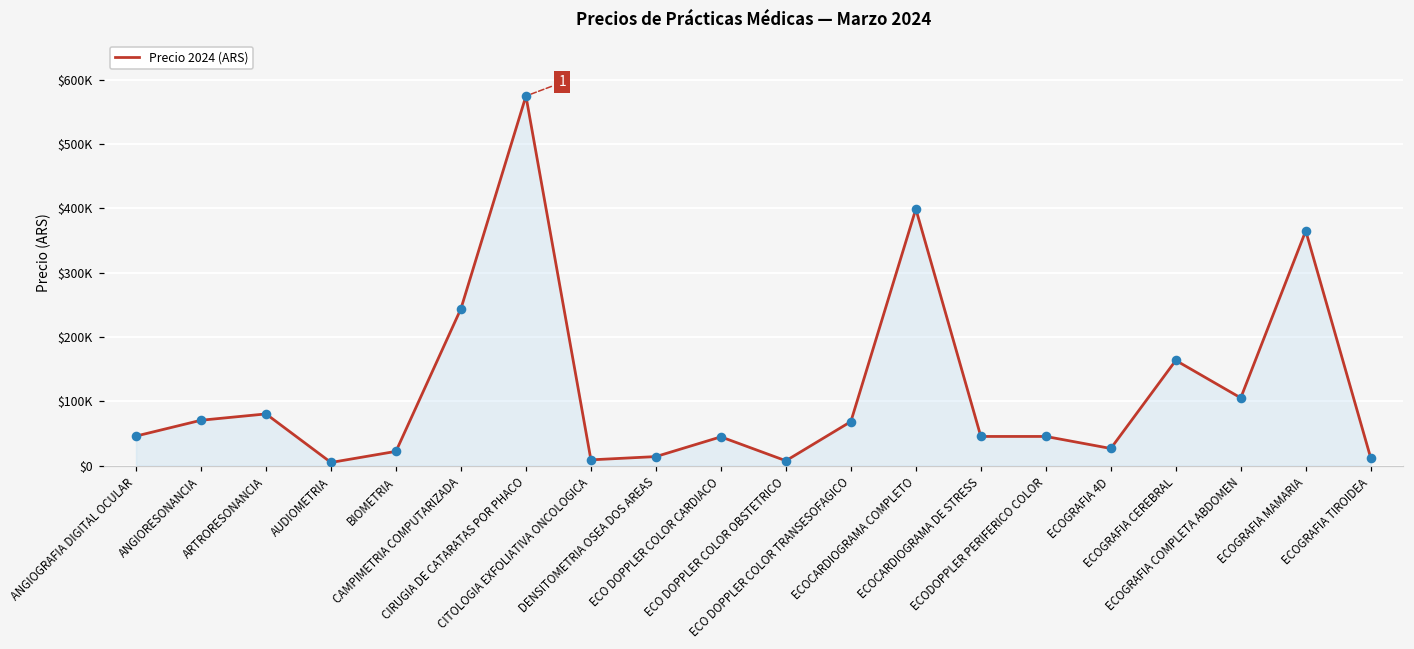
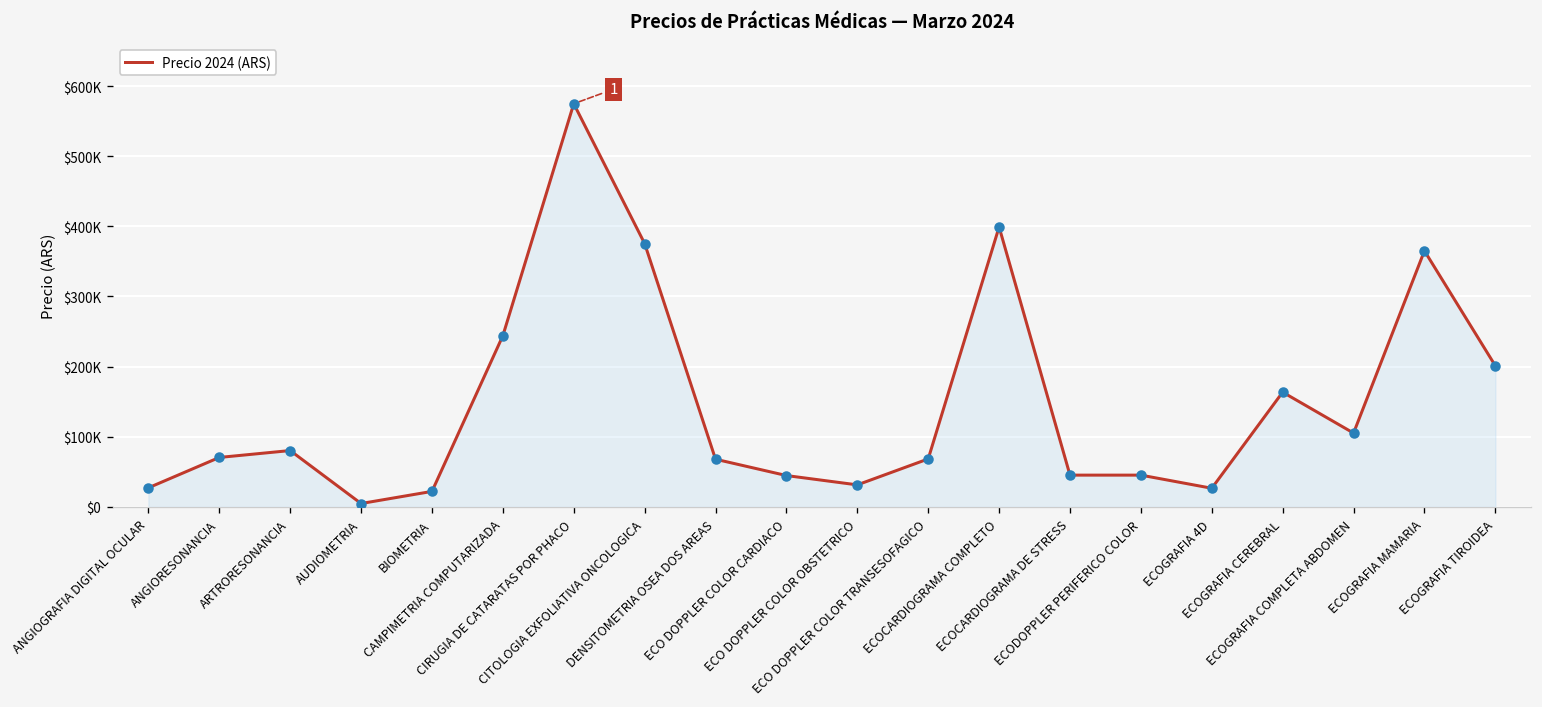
ANGIOGRAFIA DIGITAL OCULAR: $50000 -> $30000
CITOLOGIA EXFOLIATIVA ONCOLOGICA: $10000 -> $380000
DENSITOMETRIA OSEA DOS AREAS: $10000 -> $70000
ECO DOPPLER COLOR OBSTETRICO: $10000 -> $30000
ECOGRAFIA TIROIDEA: $10000 -> $200000
